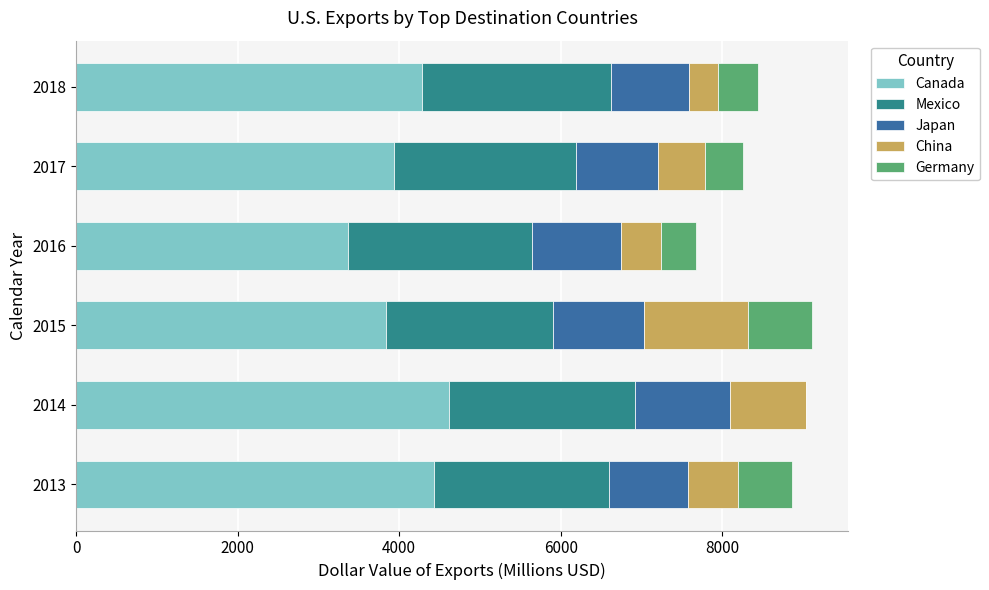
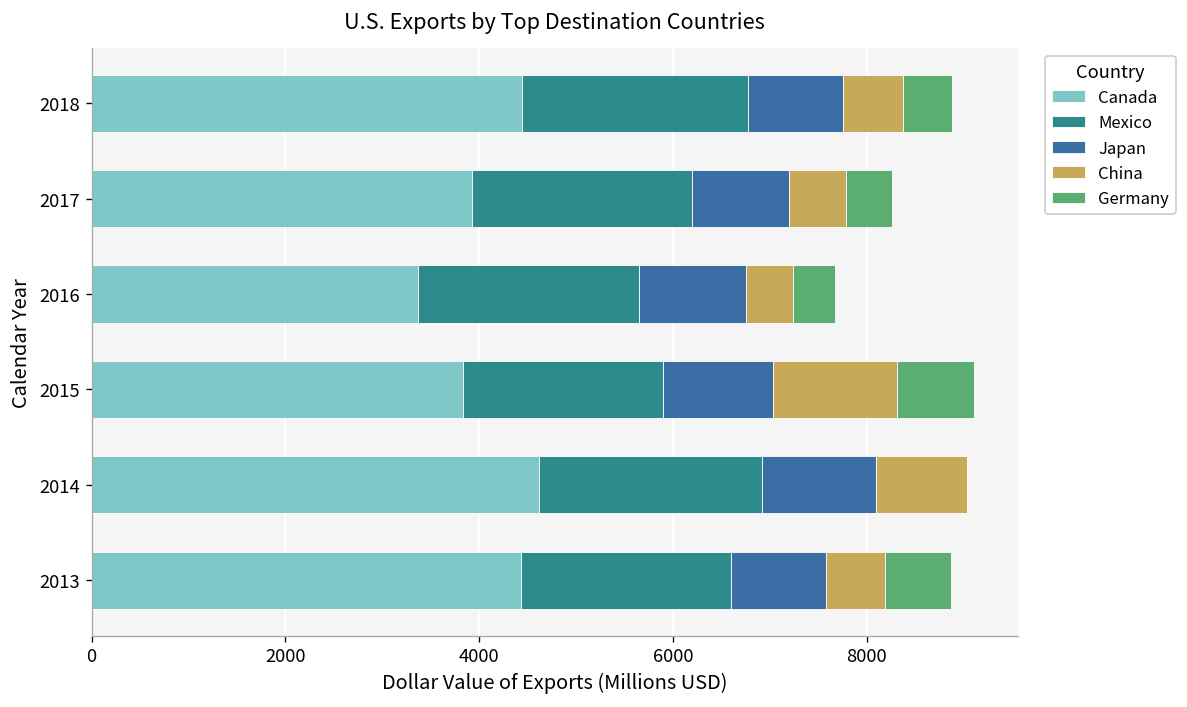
Canada, 2018: 4300 -> 4400
China, 2018: 400 -> 600
